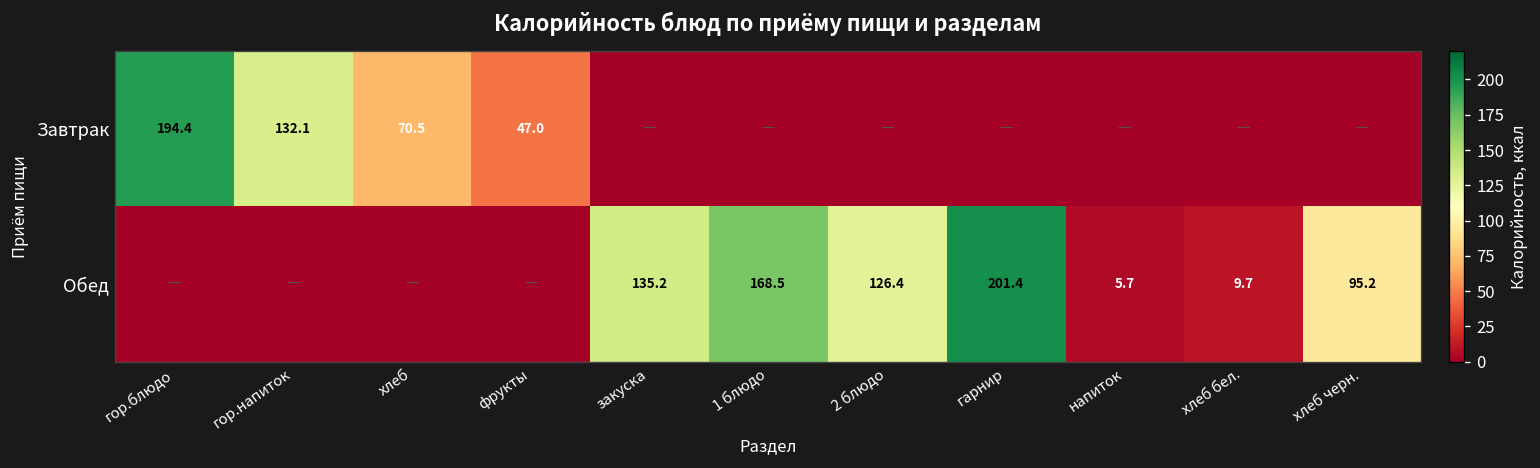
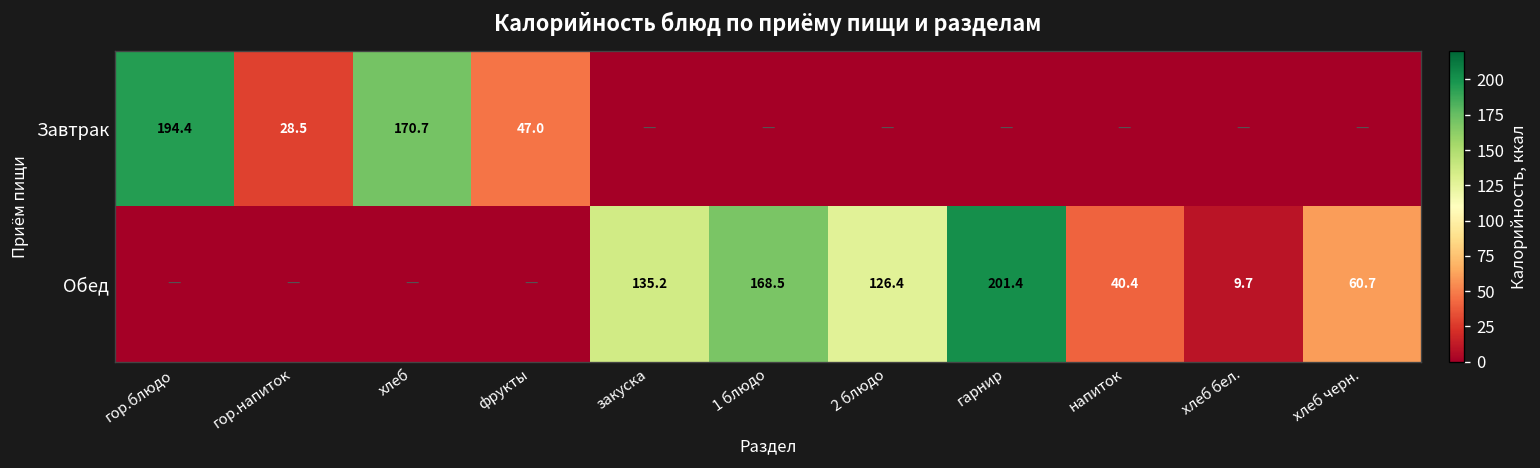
Завтрак, гор.напиток: 132.1 -> 28.5
Завтрак, хлеб: 70.5 -> 170.7
Обед, напиток: 5.7 -> 40.4
Обед, хлеб черн.: 95.2 -> 60.7
